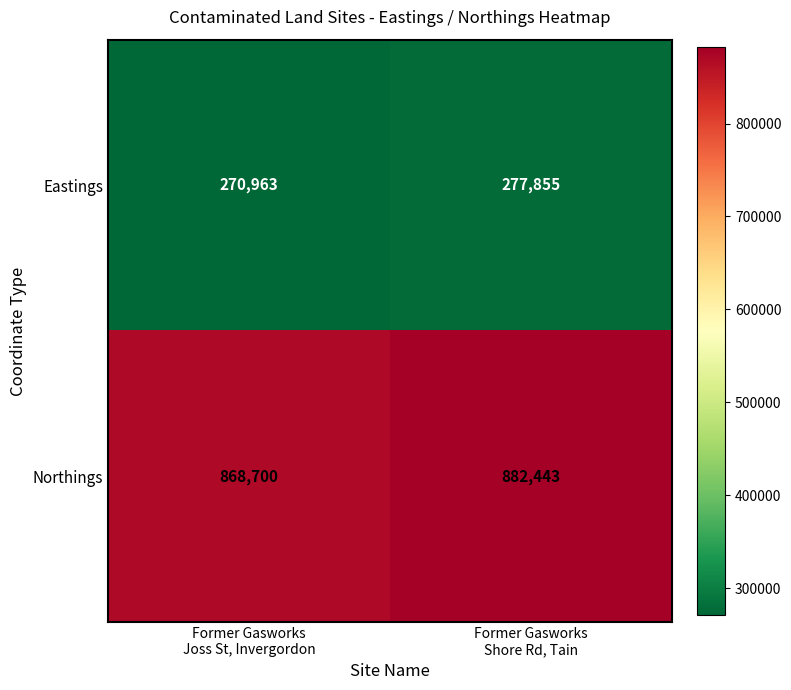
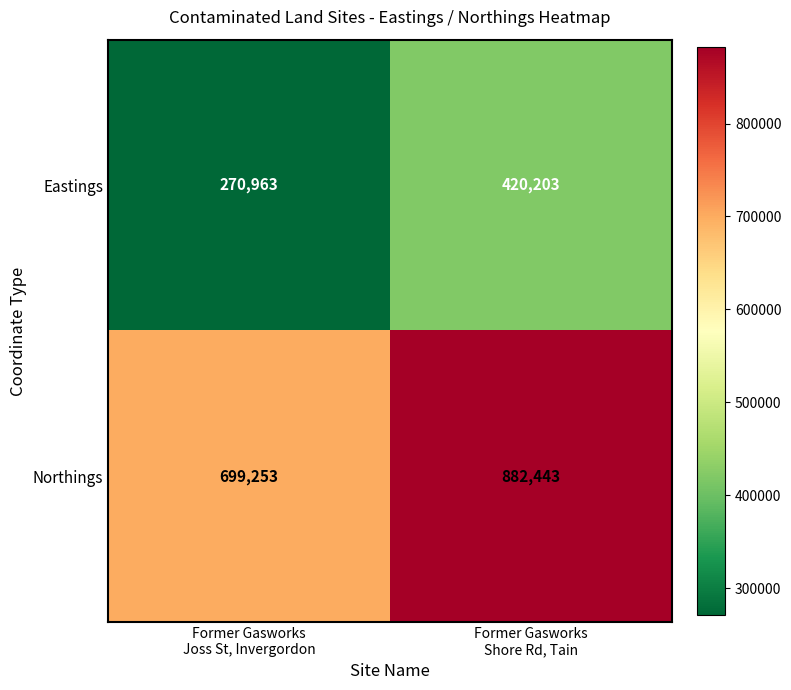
Eastings, Former Gasworks Shore Rd, Tain: 277,855 -> 420,203
Northings, Former Gasworks Joss St, Invergordon: 868,700 -> 699,253
